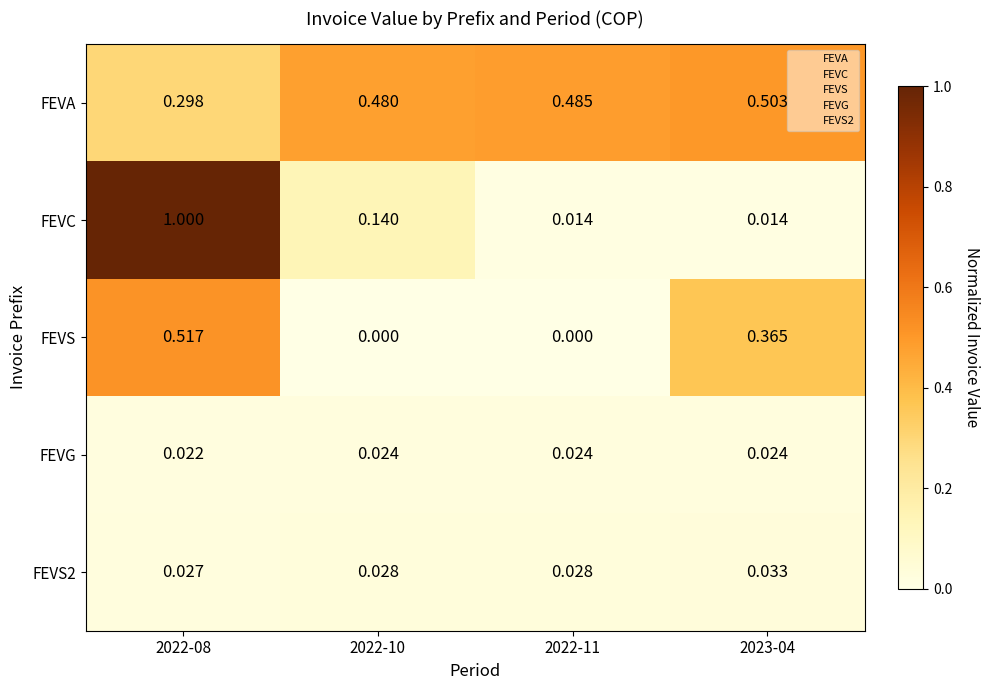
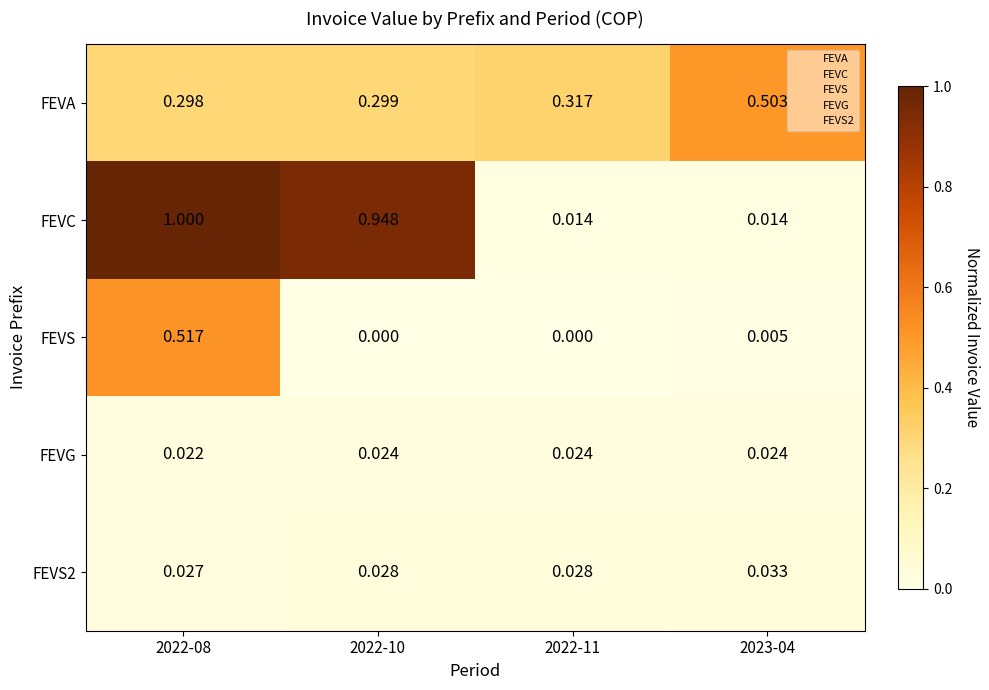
FEVA, 2022-10: 0.480 -> 0.299
FEVA, 2022-11: 0.485 -> 0.317
FEVC, 2022-10: 0.140 -> 0.948
FEVS, 2023-04: 0.365 -> 0.005
